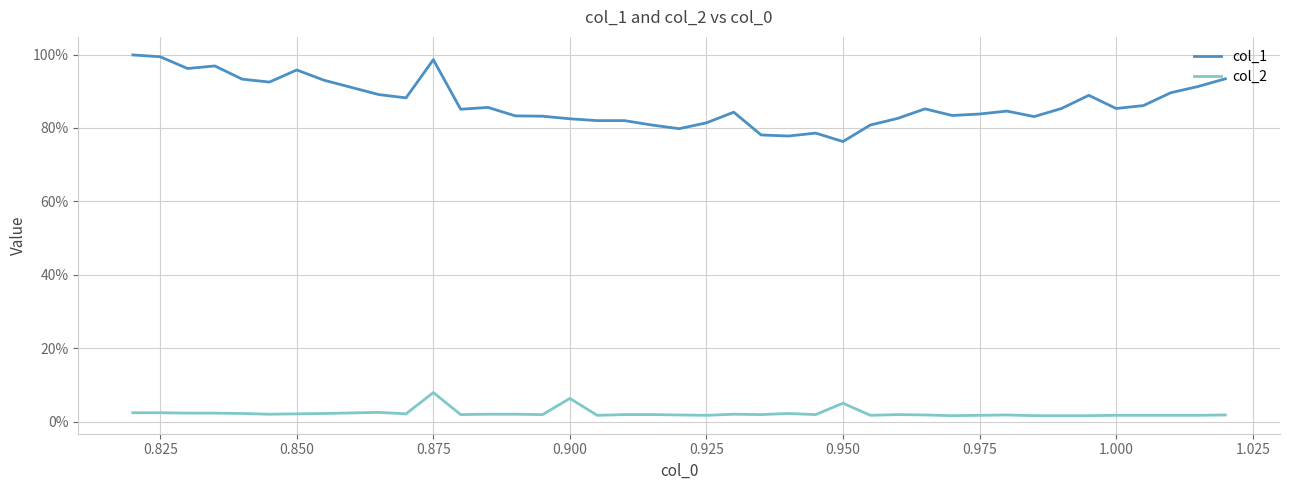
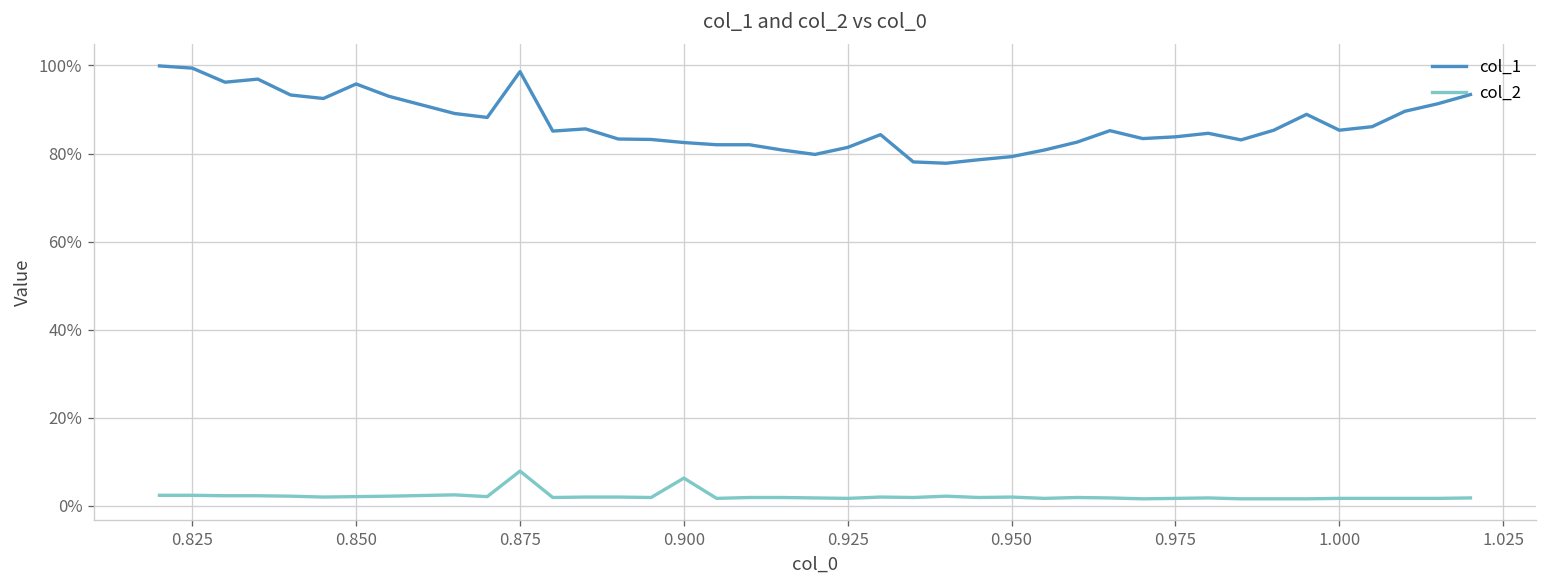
col_1, 0.950: 76% -> 79%
col_2, 0.950: 5% -> 2%
